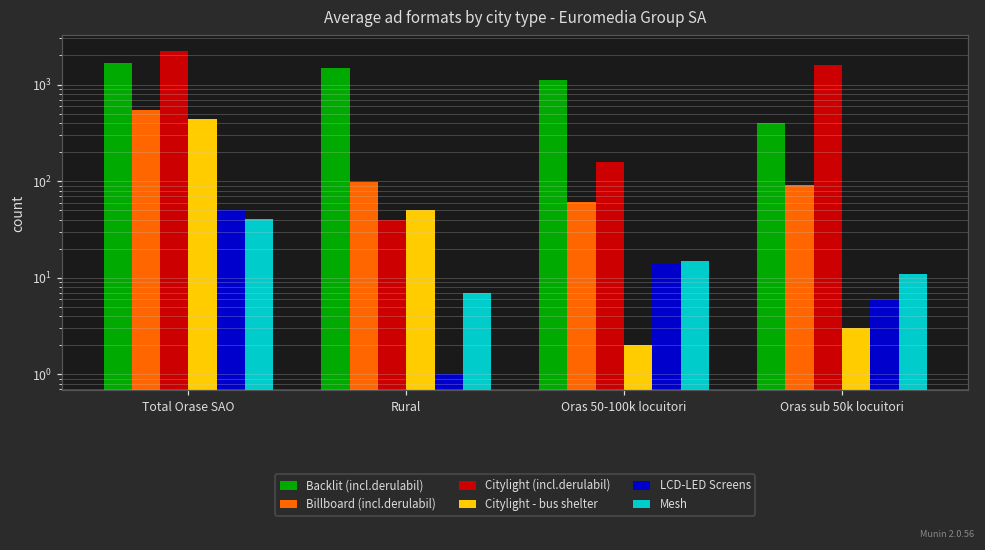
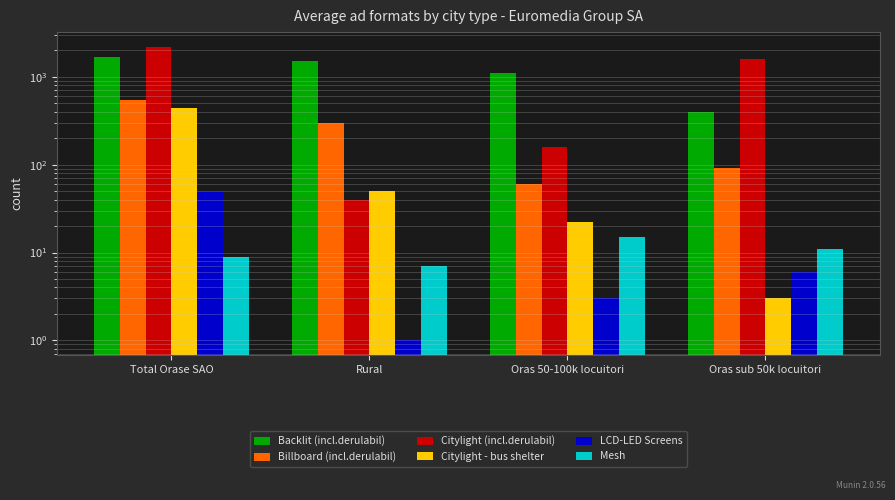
Mesh, Total Orase SAO: 40 -> 9
Billboard (incl.derulabil), Rural: 100 -> 300
Citylight - bus shelter, Oras 50-100k locuitori: 2 -> 22
LCD-LED Screens, Oras 50-100k locuitori: 14 -> 3
